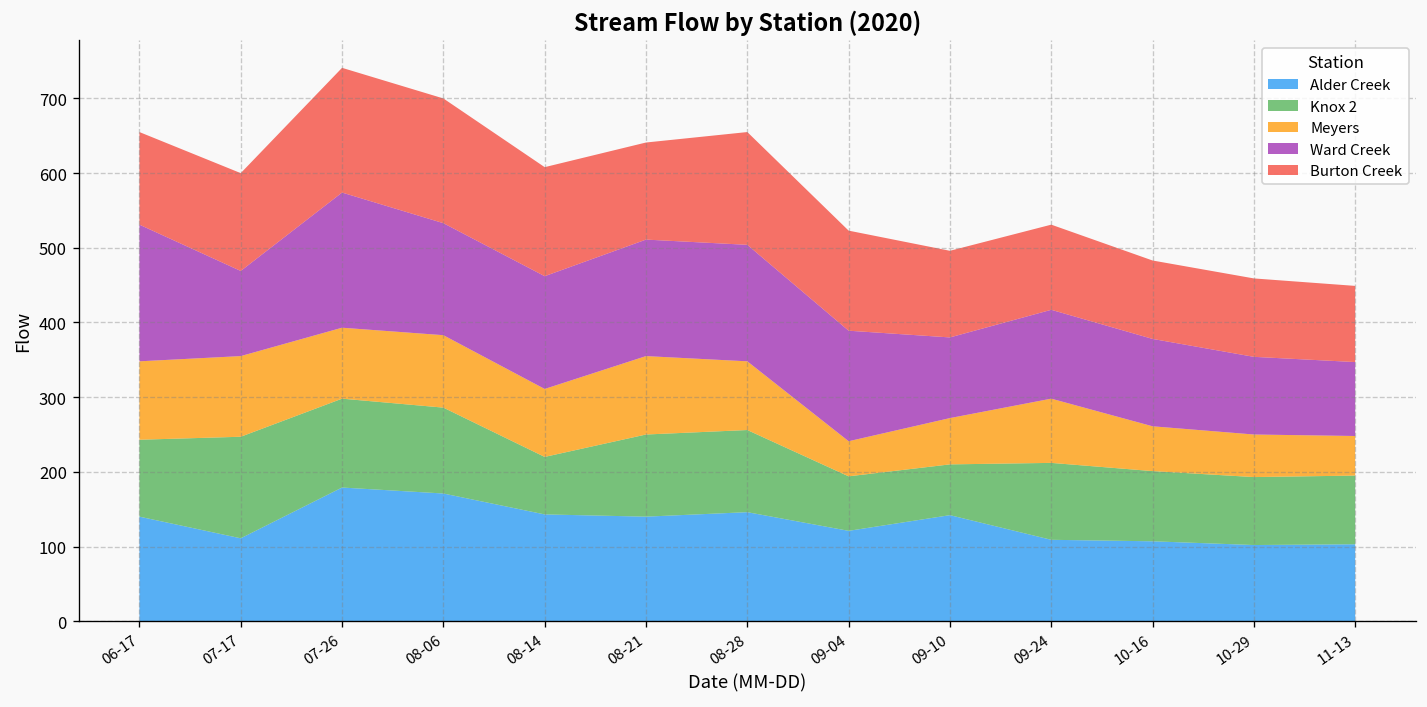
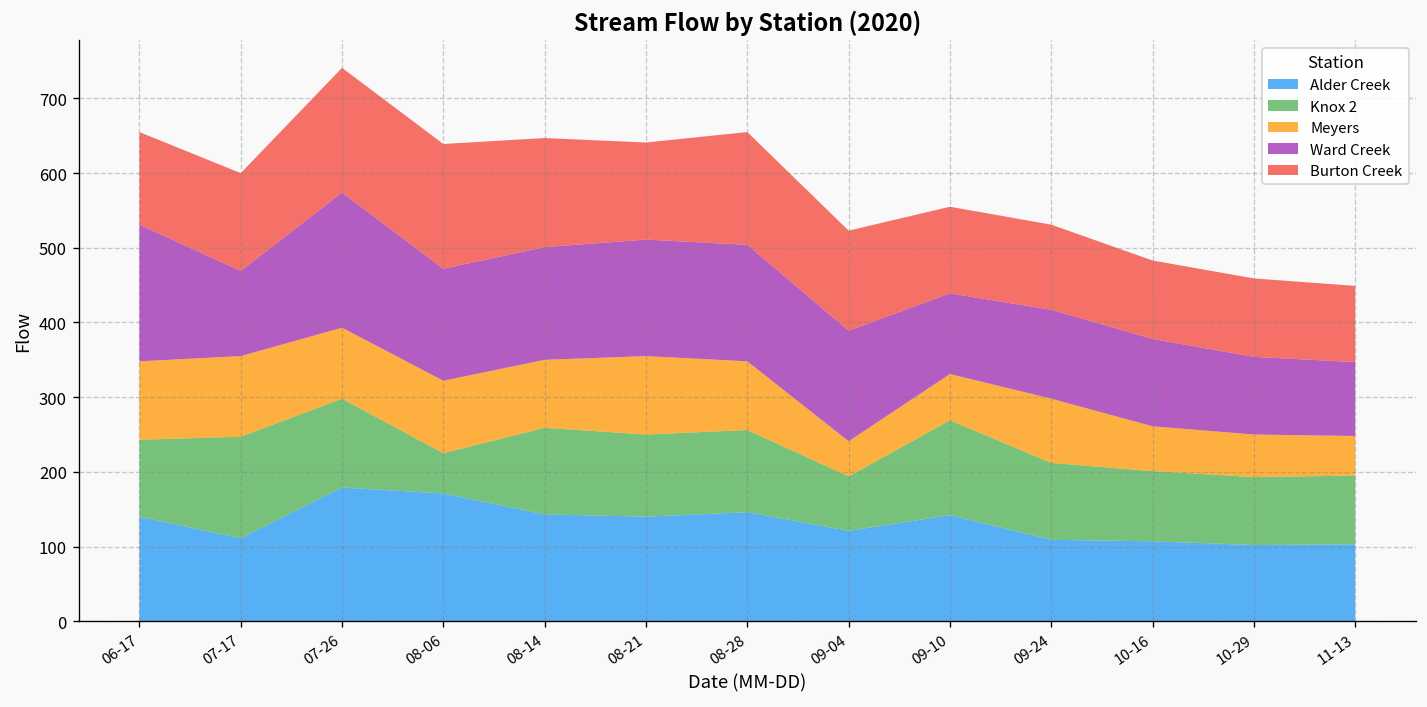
Knox 2, 08-06: 120 -> 50
Knox 2, 08-14: 80 -> 120
Knox 2, 09-10: 70 -> 130
